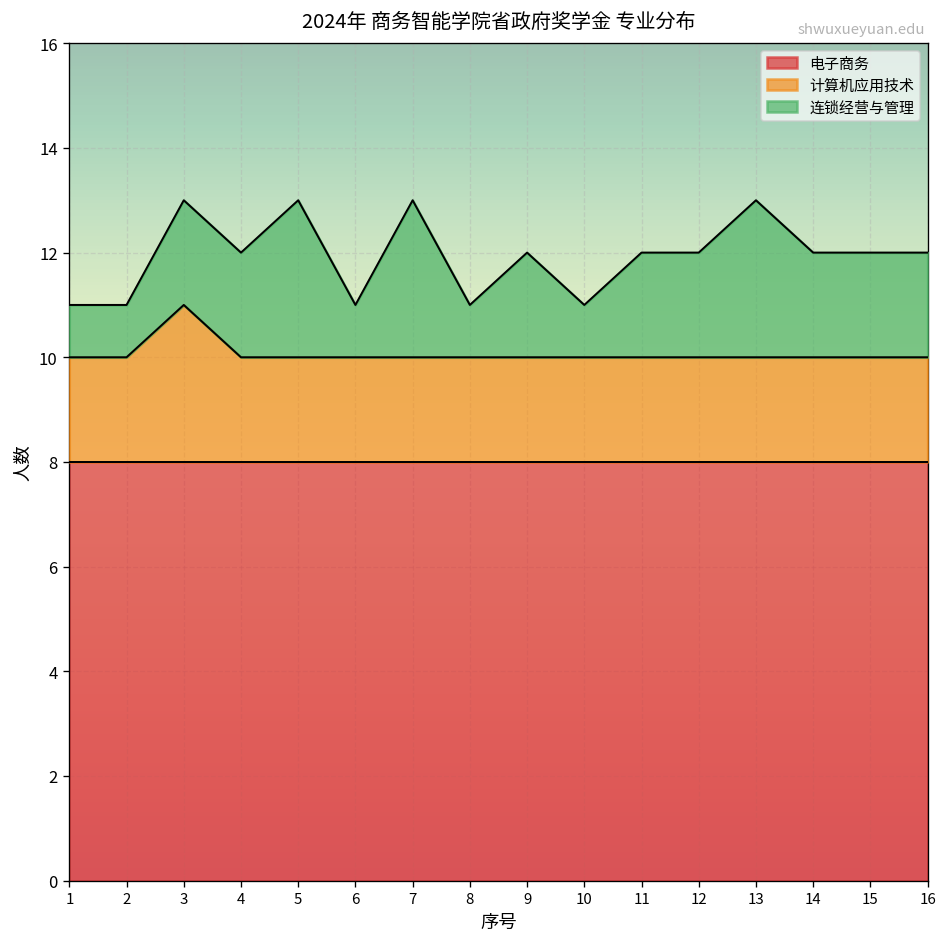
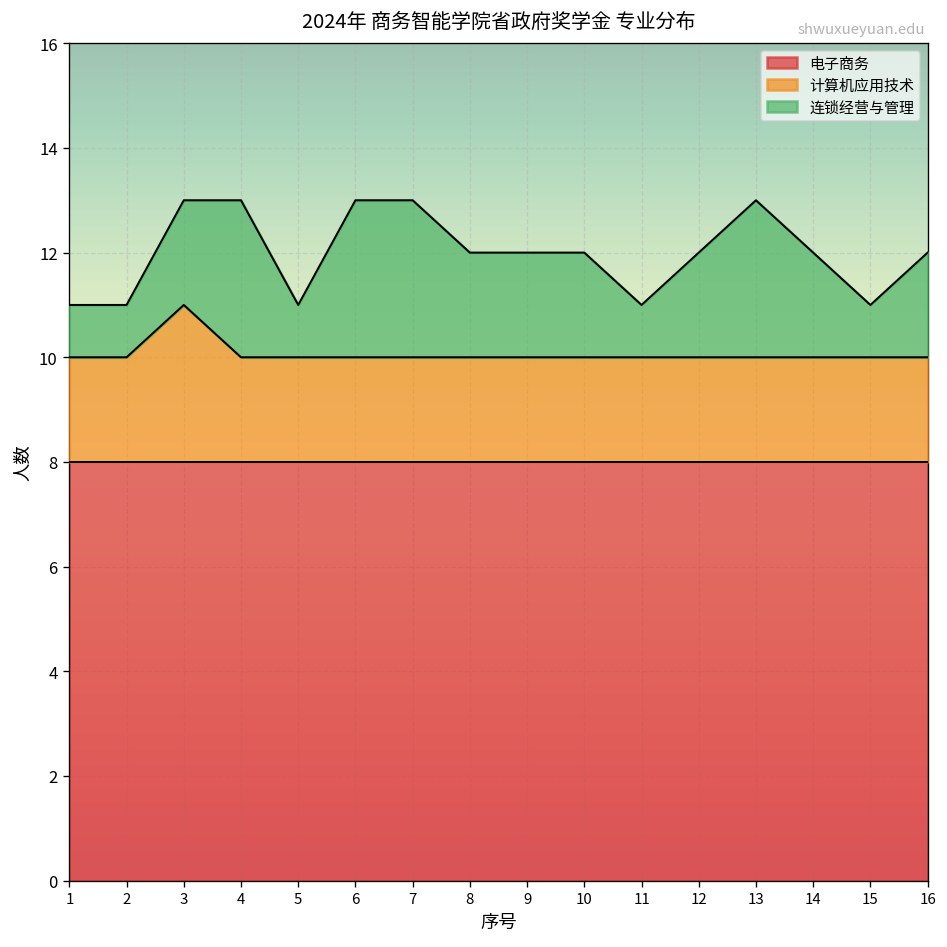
连锁经营与管理, 4: 2 -> 3
连锁经营与管理, 5: 3 -> 1
连锁经营与管理, 6: 1 -> 3
连锁经营与管理, 8: 1 -> 2
连锁经营与管理, 10: 1 -> 2
连锁经营与管理, 11: 2 -> 1
连锁经营与管理, 15: 2 -> 1
